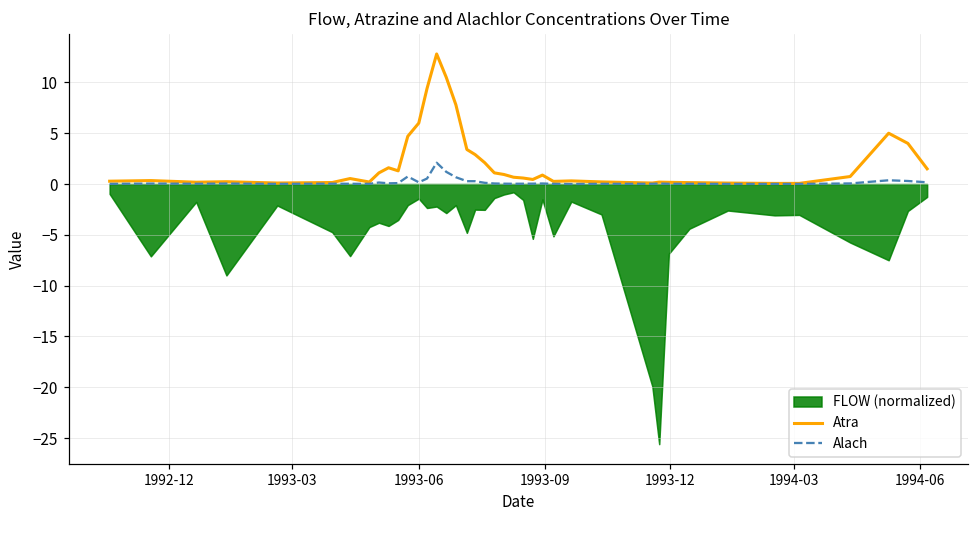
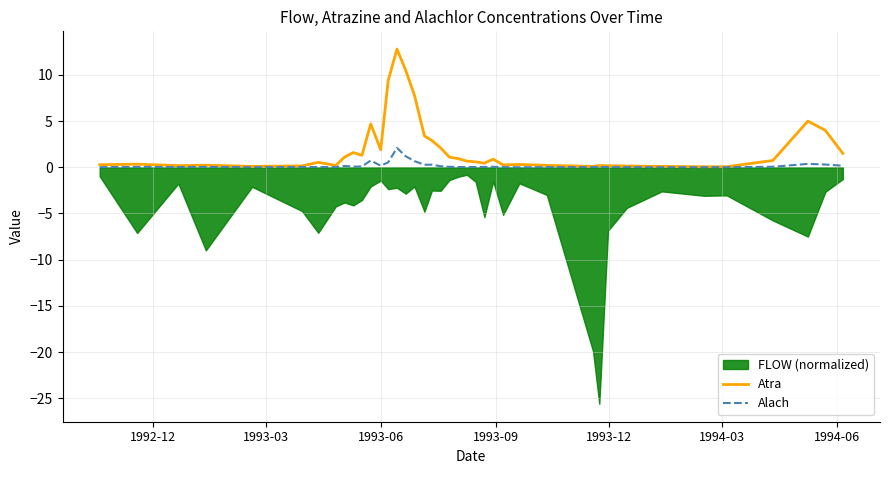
Atra, 1993-06: 6 -> 2
